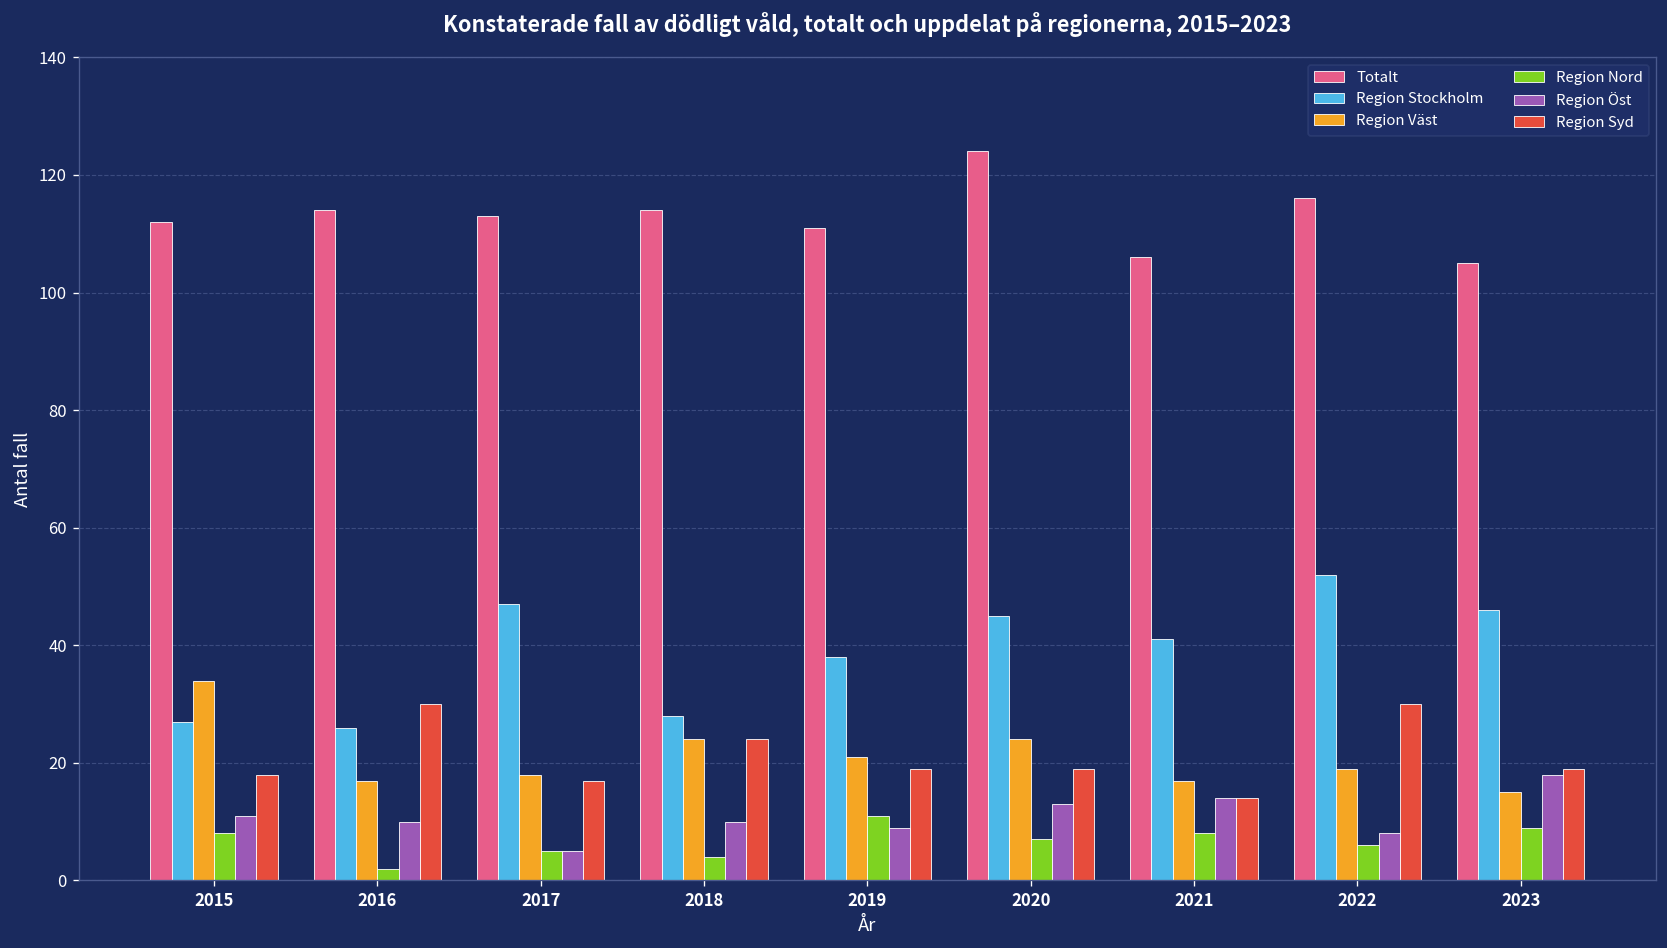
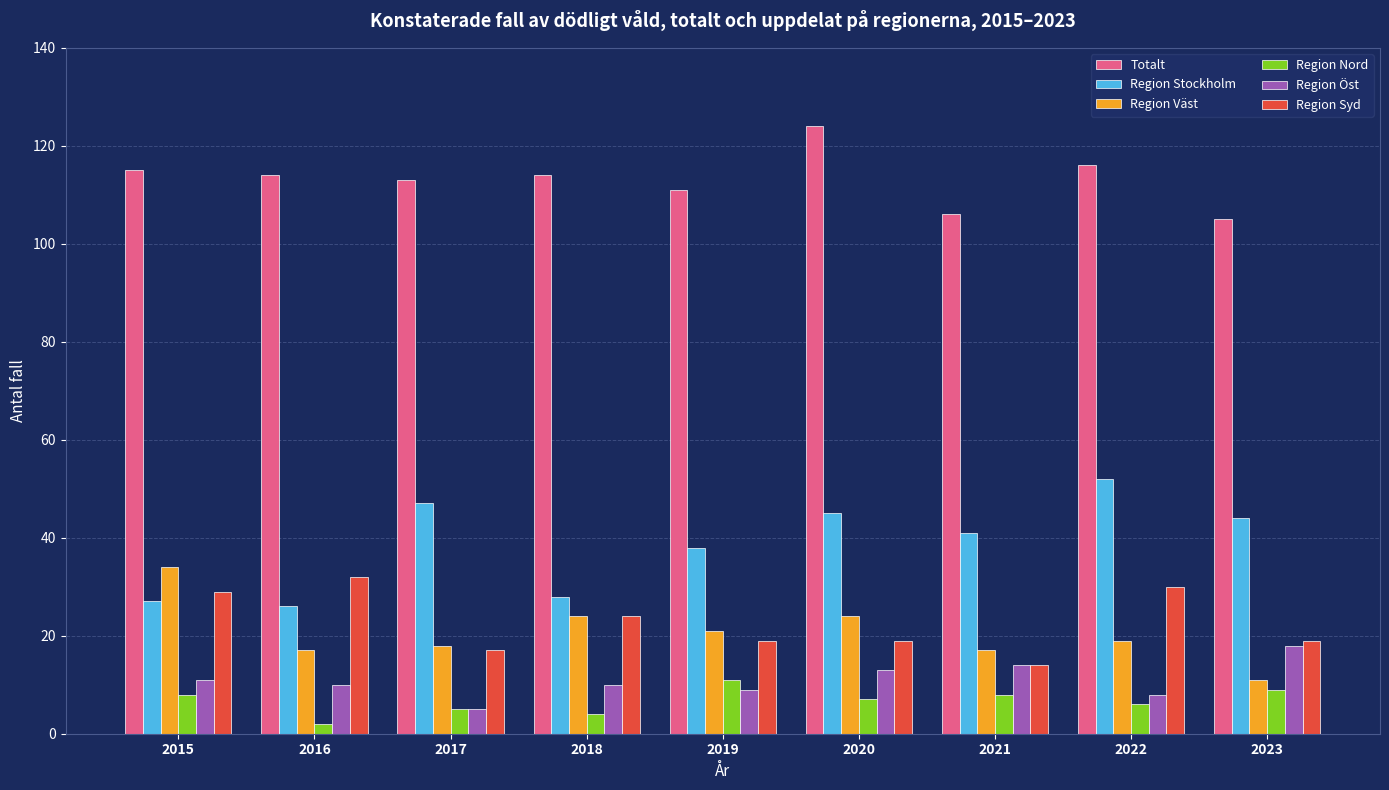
Totalt, 2015: 112 -> 115
Region Syd, 2015: 18 -> 29
Region Syd, 2016: 30 -> 32
Region Stockholm, 2023: 46 -> 44
Region Väst, 2023: 15 -> 11
